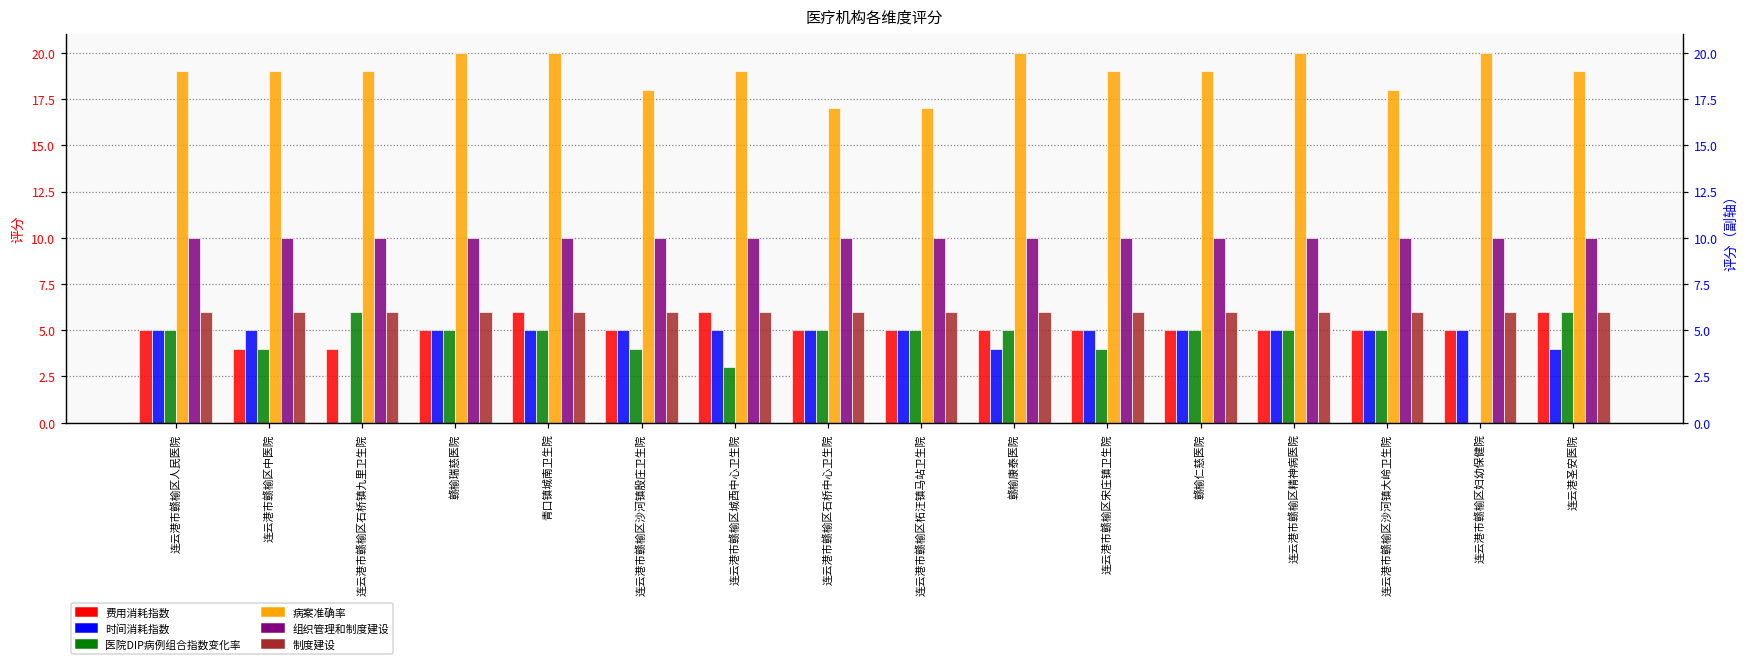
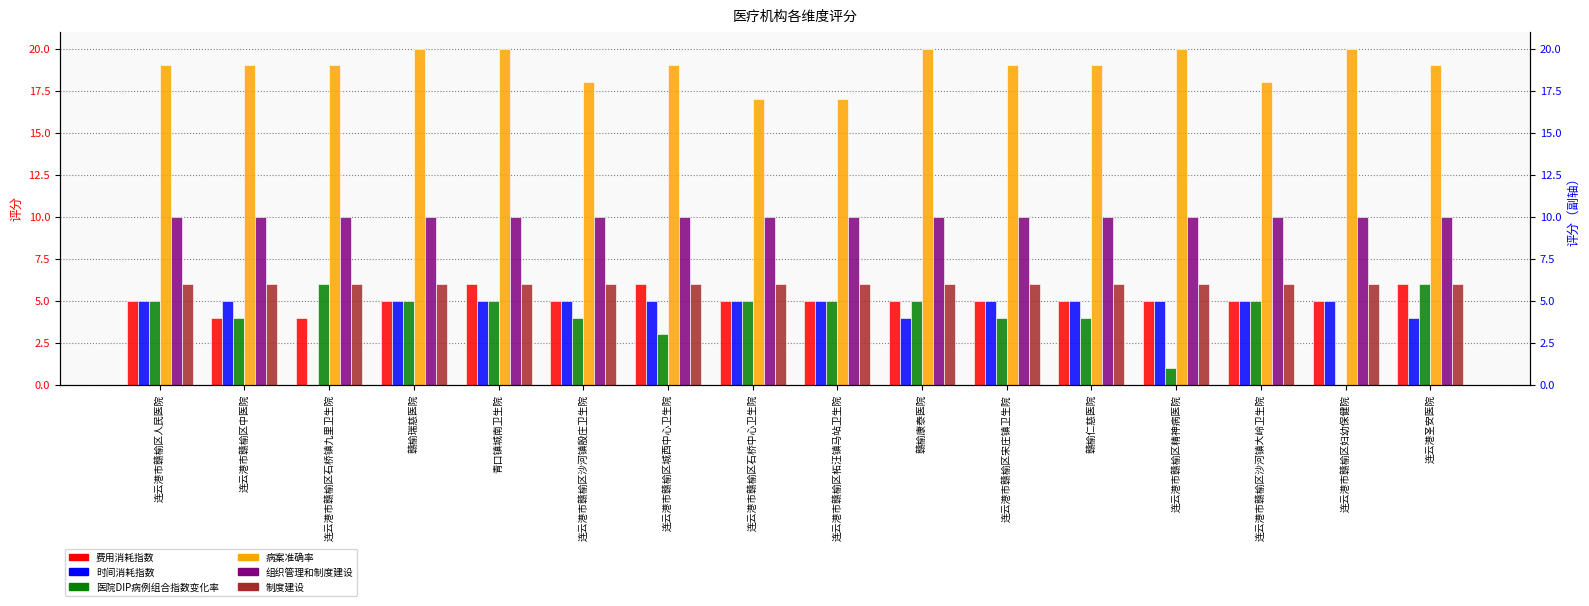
医院DIP病例组合指数变化率, 赣榆仁慈医院: 5 -> 4
医院DIP病例组合指数变化率, 连云港市赣榆区精神病医院: 5 -> 1
